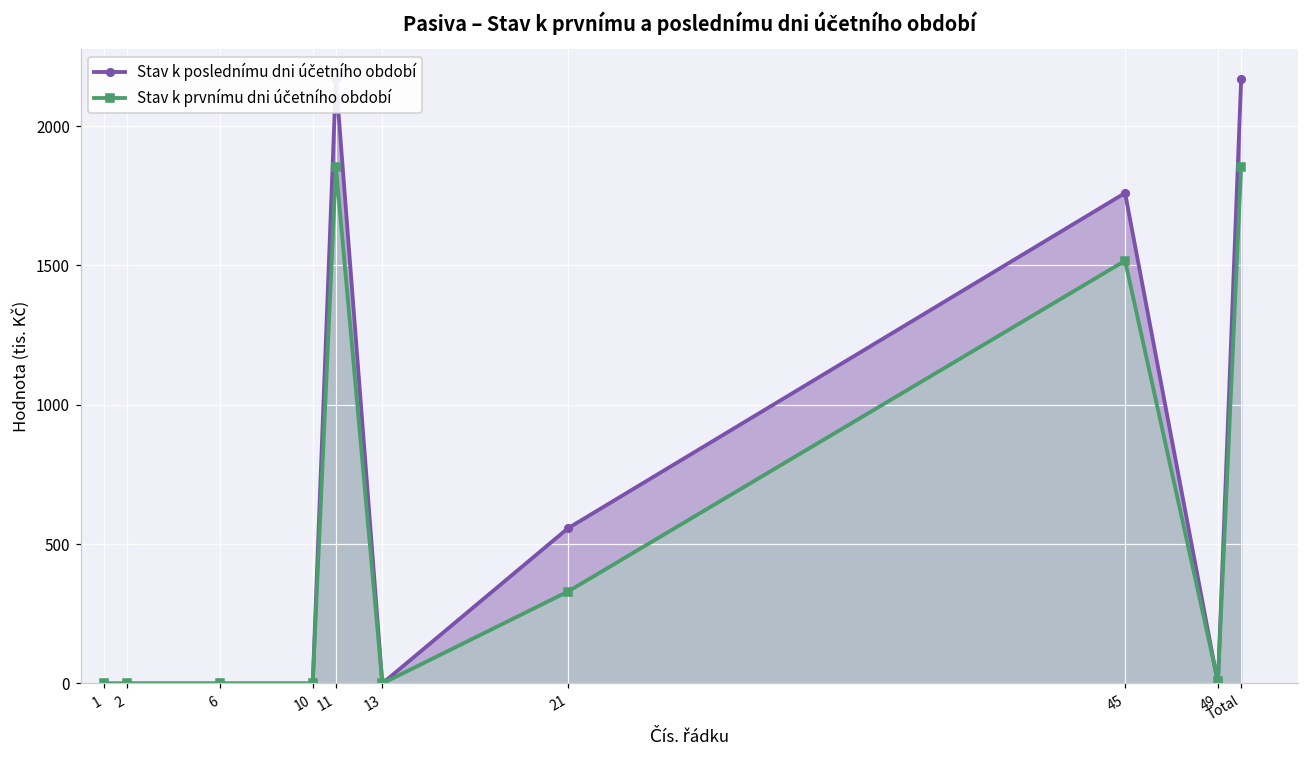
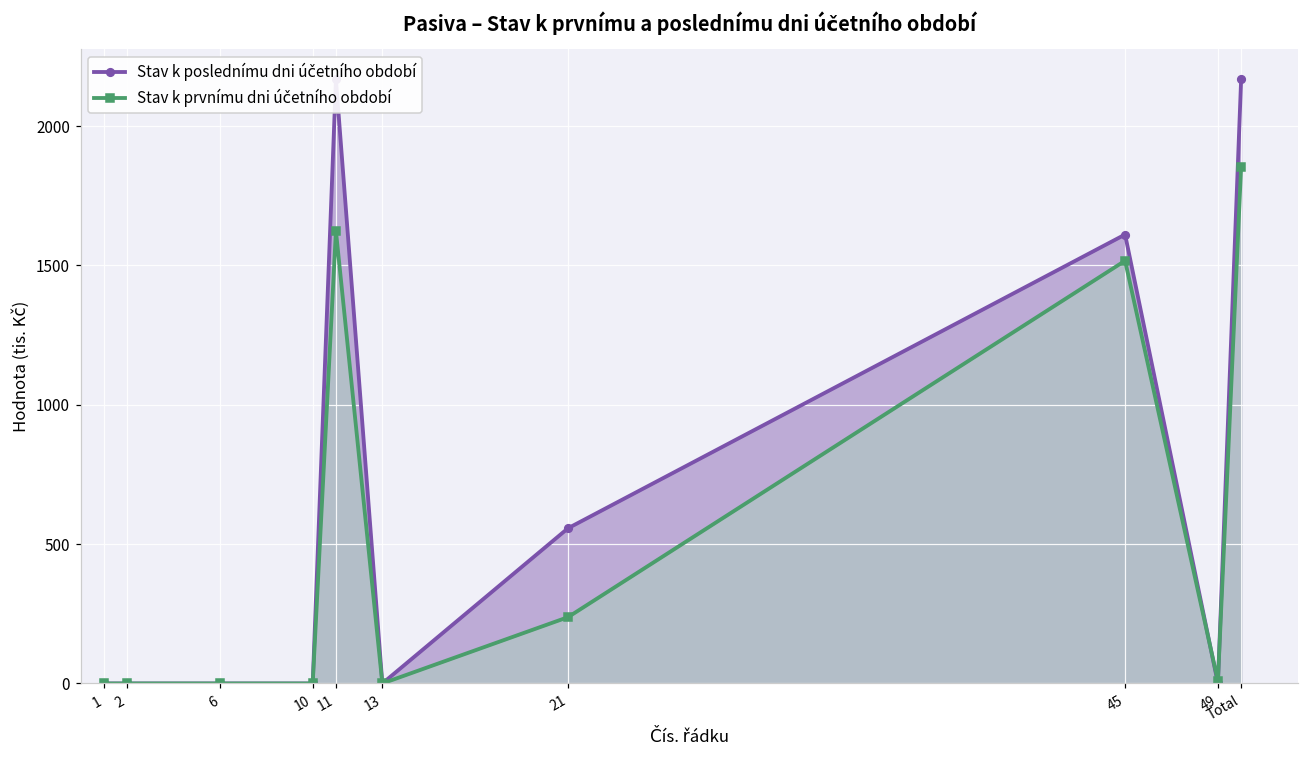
Stav k prvnímu dni účetního období, 11: 1860 -> 1620
Stav k prvnímu dni účetního období, 21: 330 -> 240
Stav k poslednímu dni účetního období, 45: 1760 -> 1610
